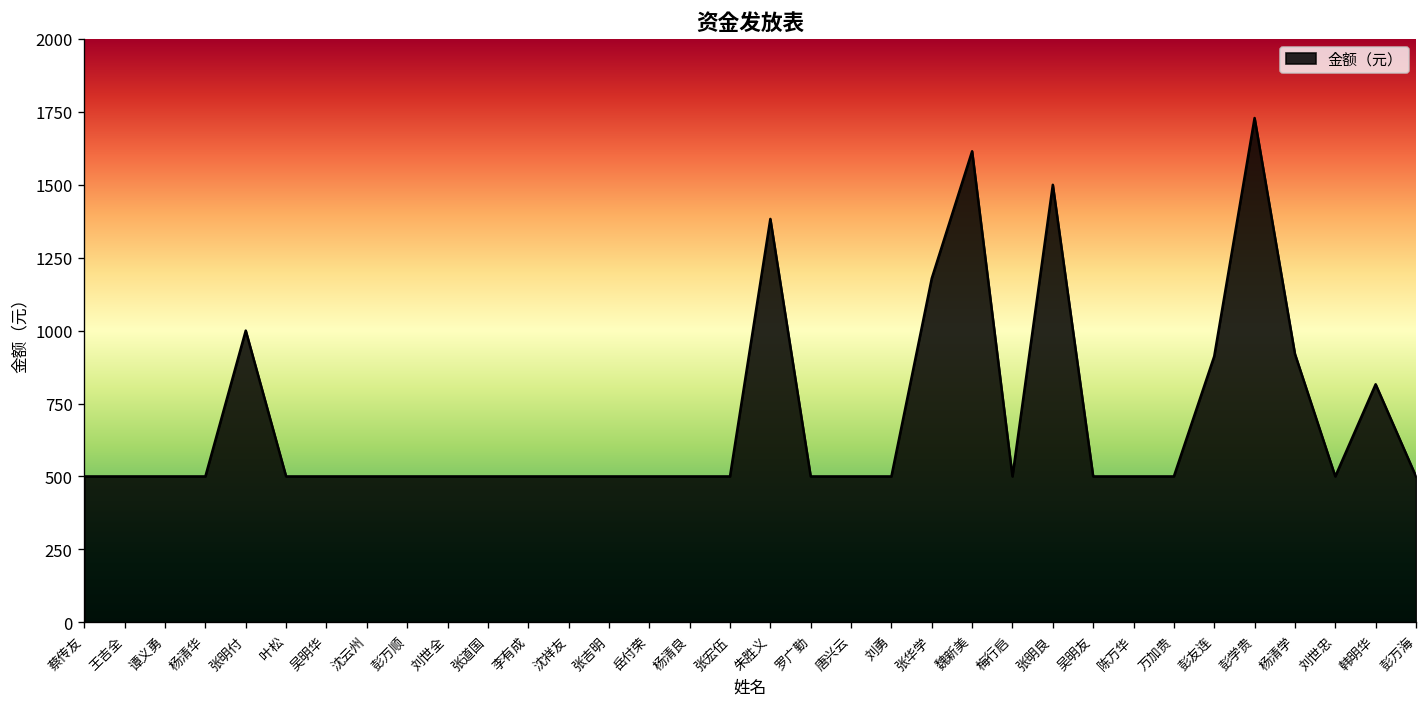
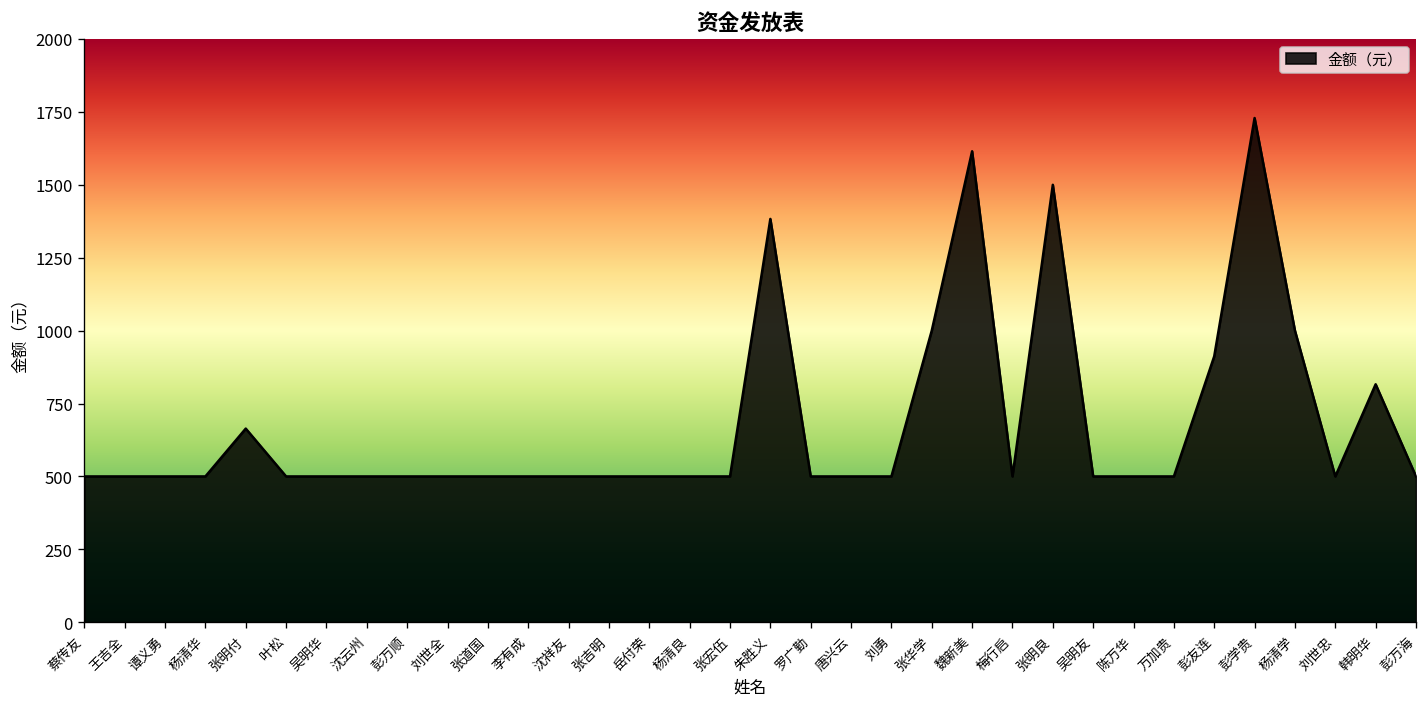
张明付: 1000 -> 660
张华学: 1180 -> 1000
杨清学: 920 -> 1000
